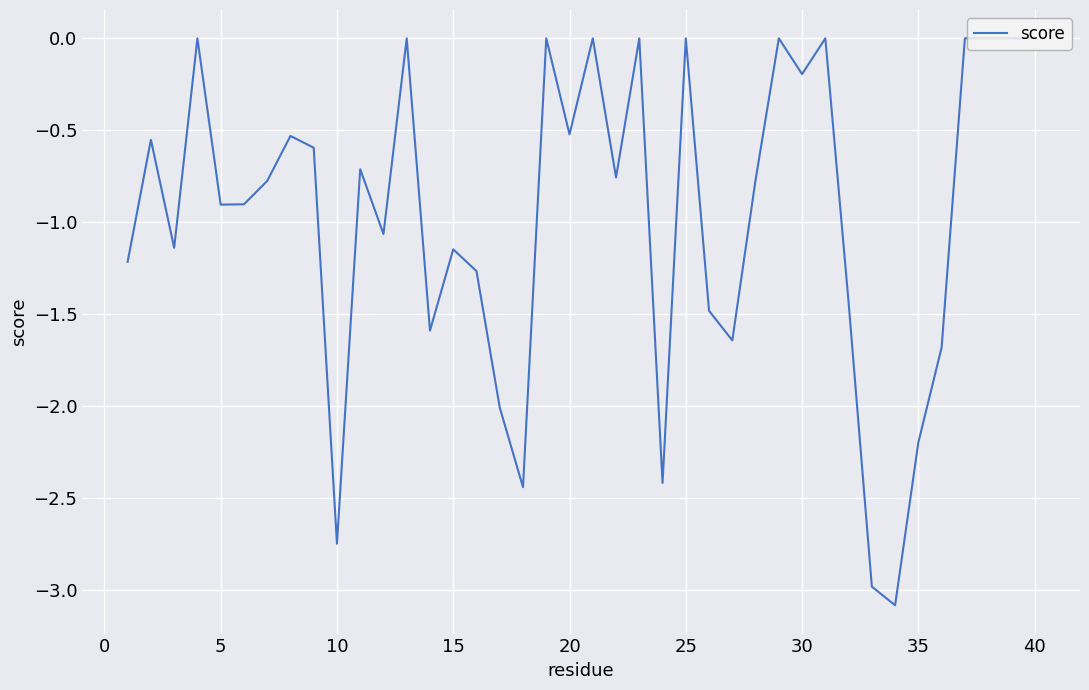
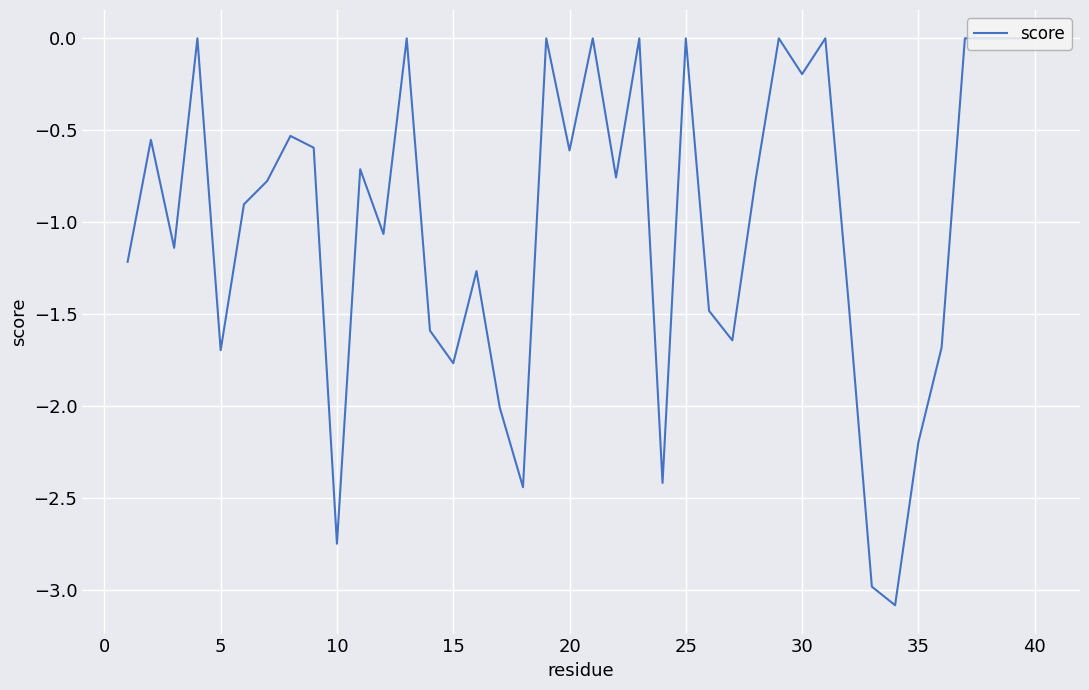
5: -0.90 -> -1.69
15: -1.15 -> -1.77
20: -0.52 -> -0.61
